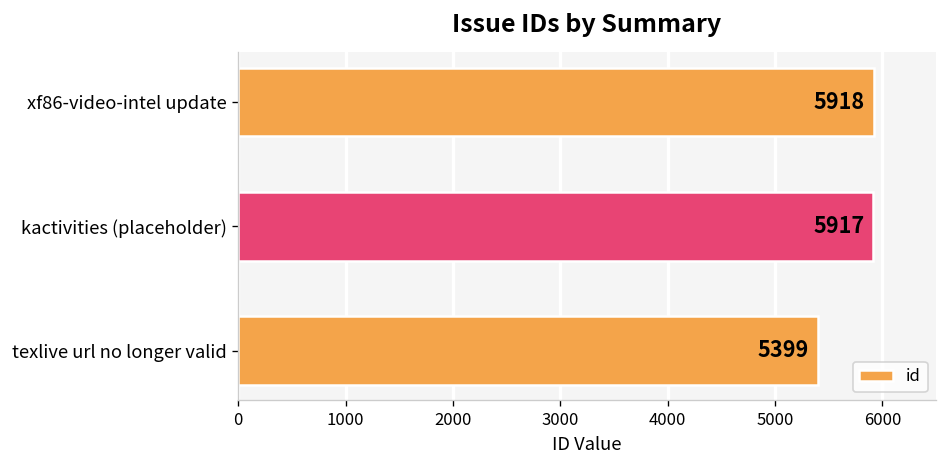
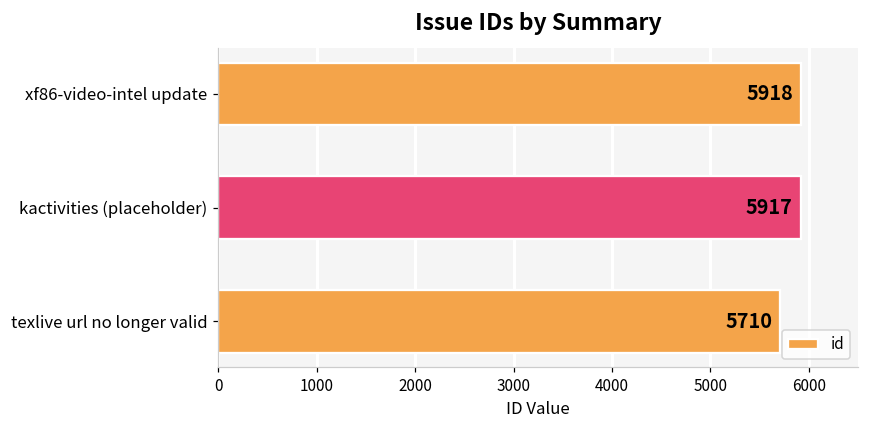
texlive url no longer valid: 5399 -> 5710
